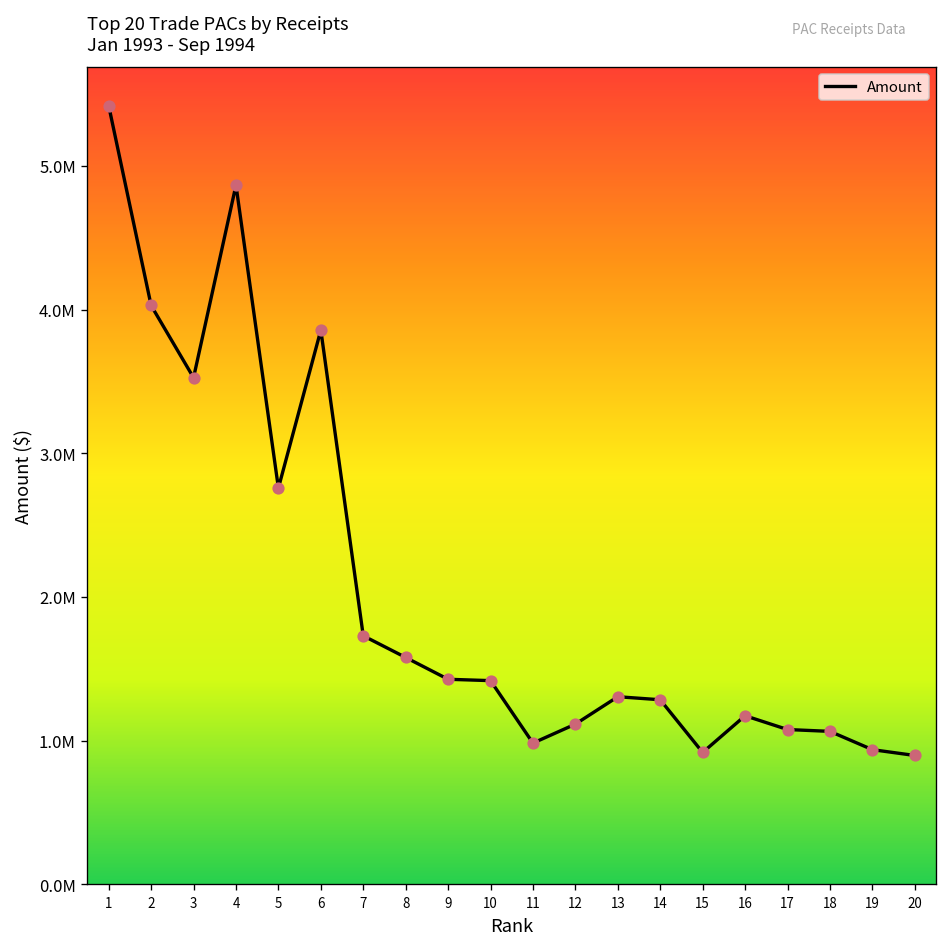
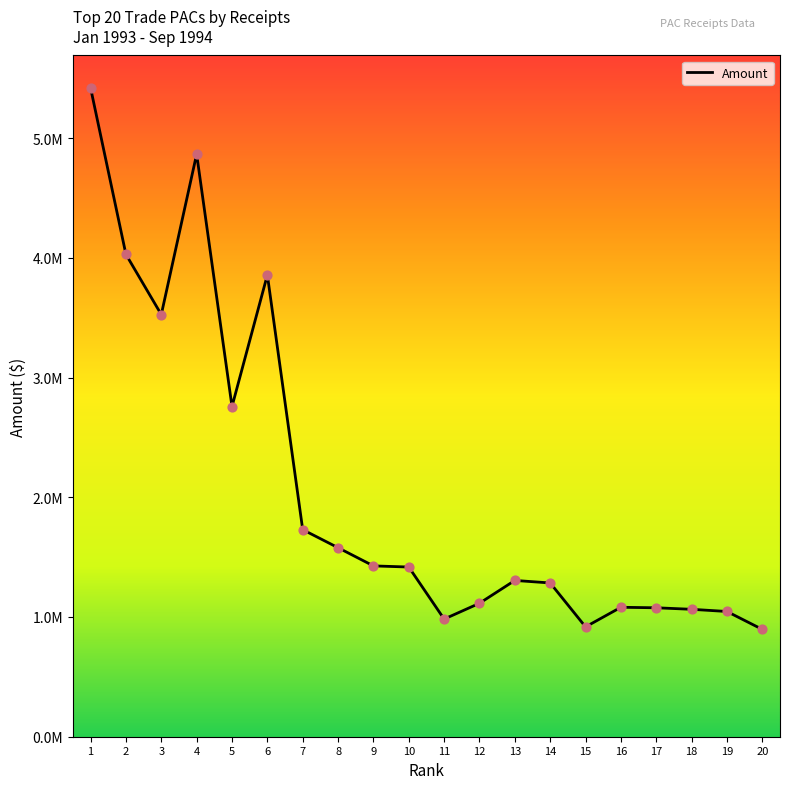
16: 1170000 -> 1080000
19: 940000 -> 1050000
